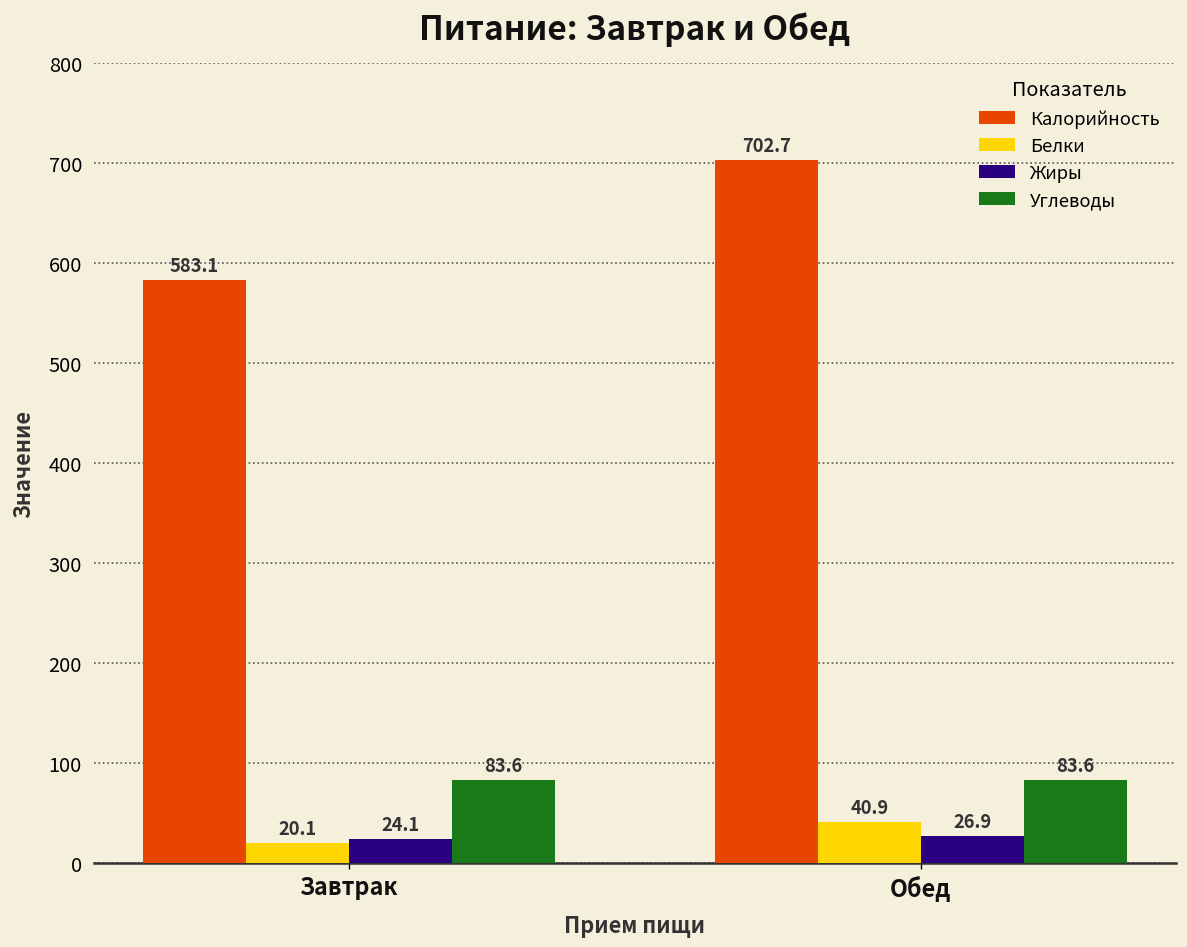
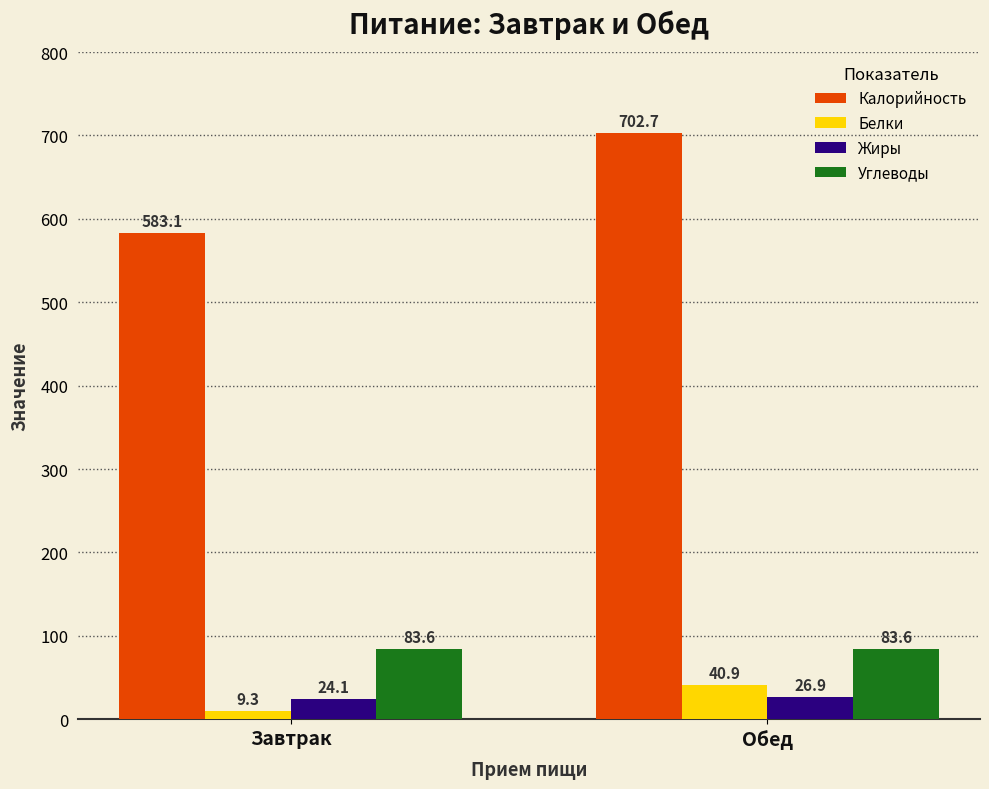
Белки, Завтрак: 20.1 -> 9.3
